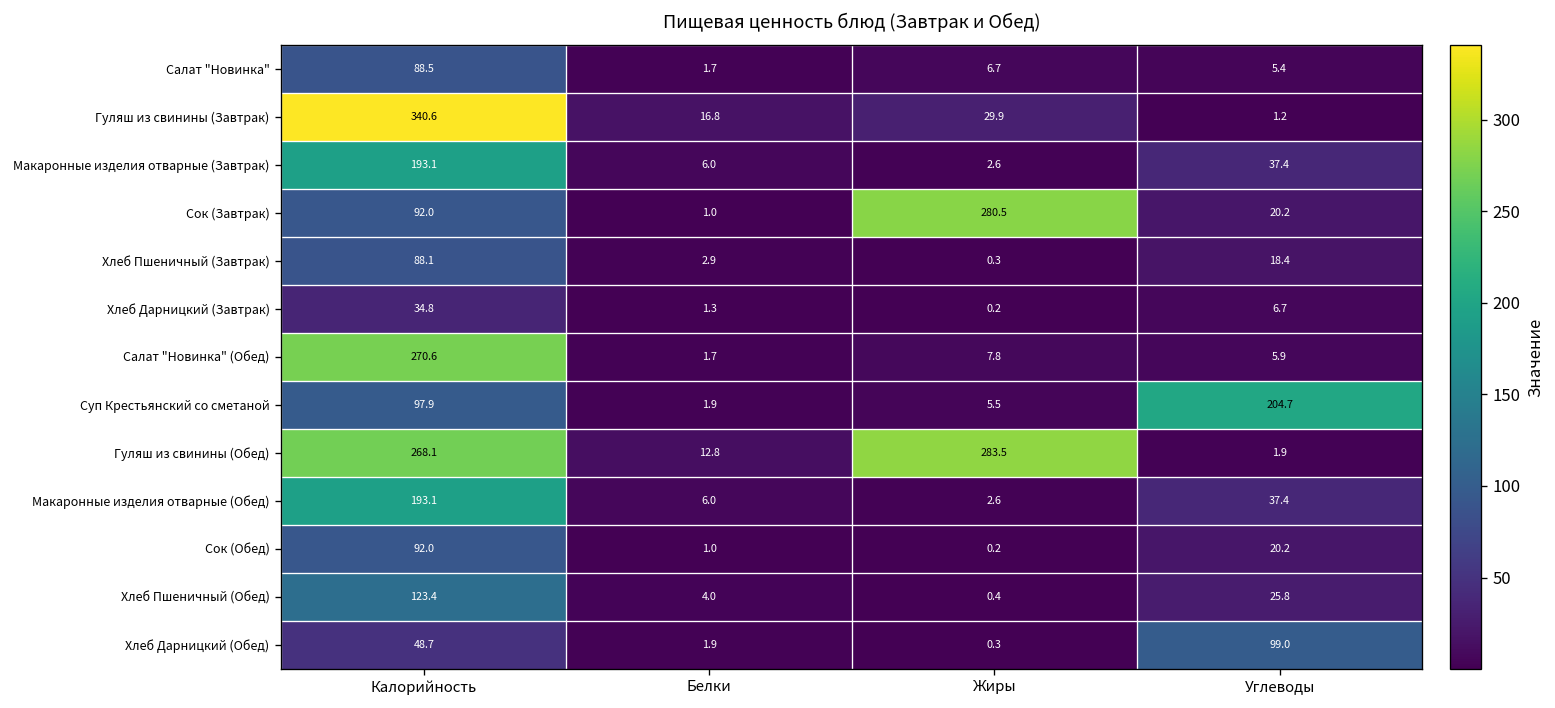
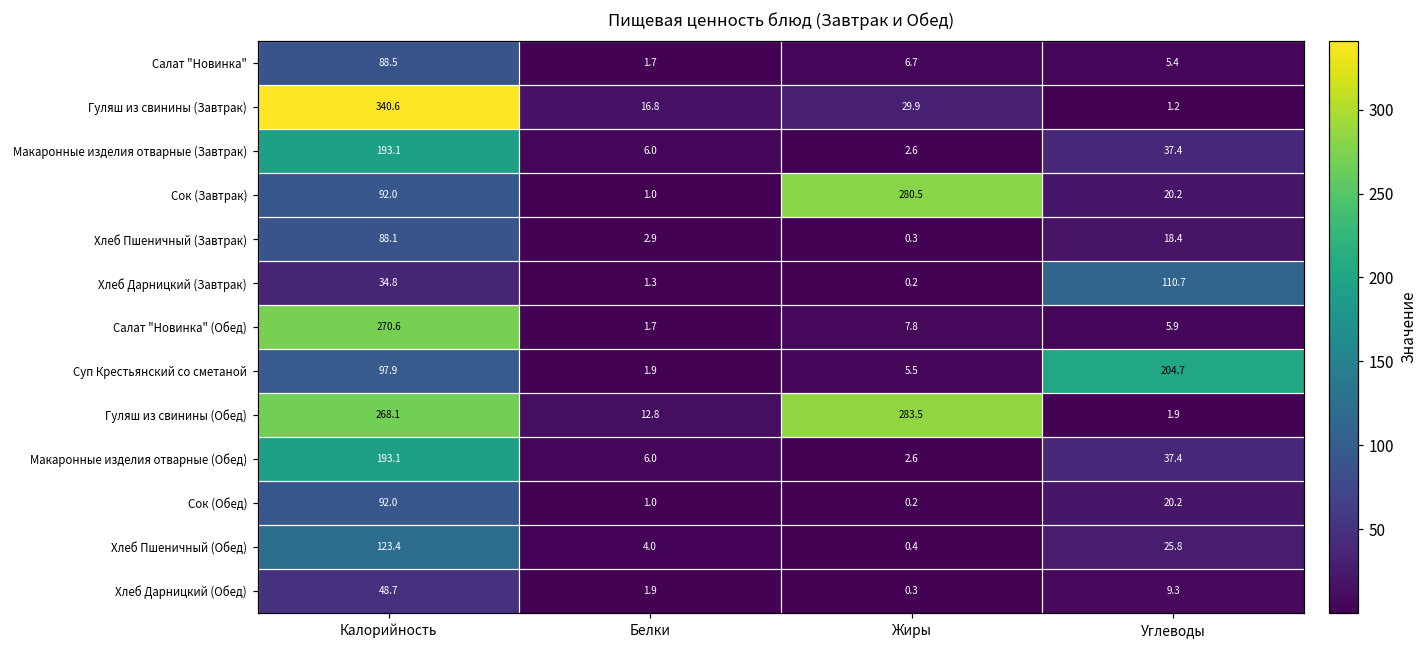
Хлеб Дарницкий (Завтрак), Углеводы: 6.7 -> 110.7
Хлеб Дарницкий (Обед), Углеводы: 99.0 -> 9.3
